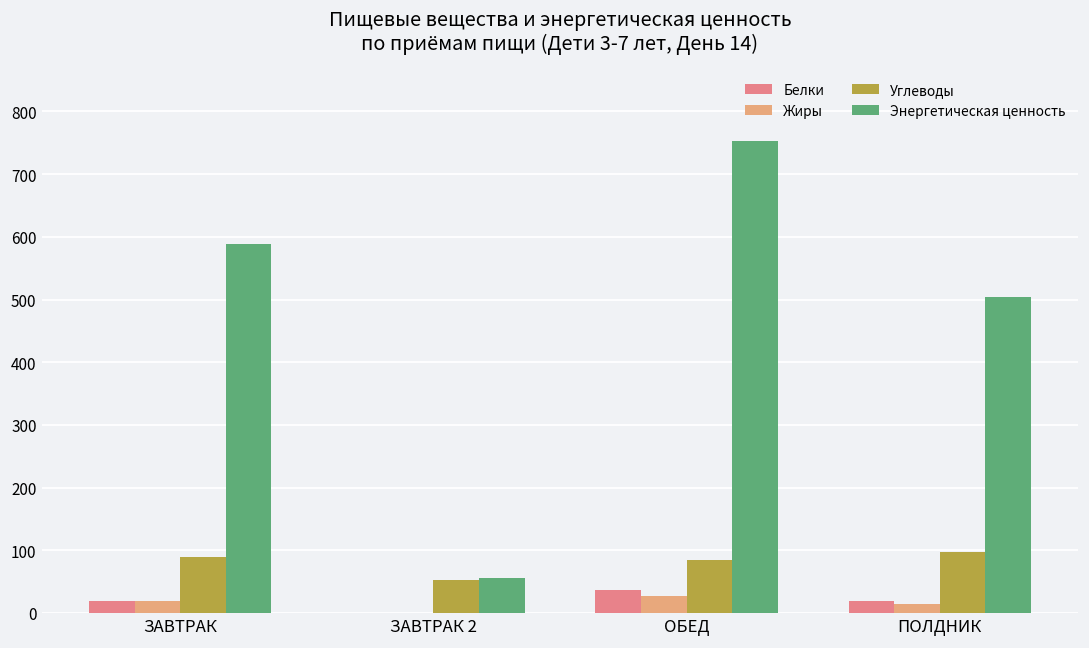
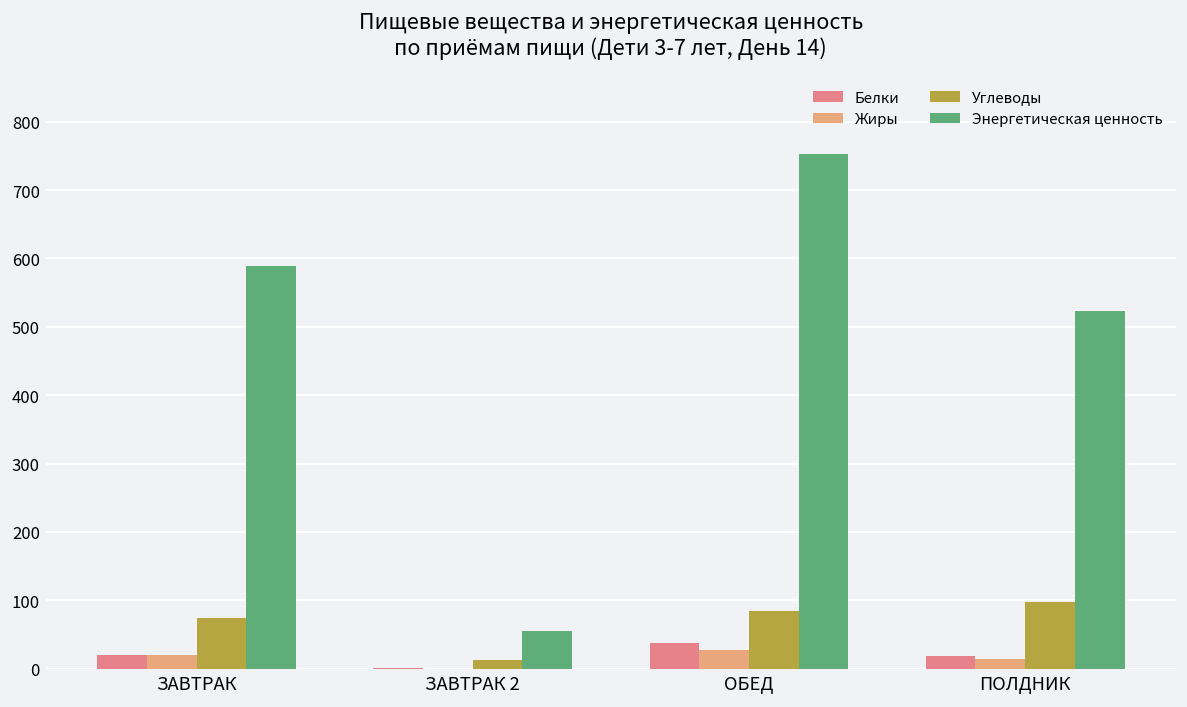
Углеводы, ЗАВТРАК: 90 -> 70
Углеводы, ЗАВТРАК 2: 50 -> 10
Энергетическая ценность, ПОЛДНИК: 500 -> 520
